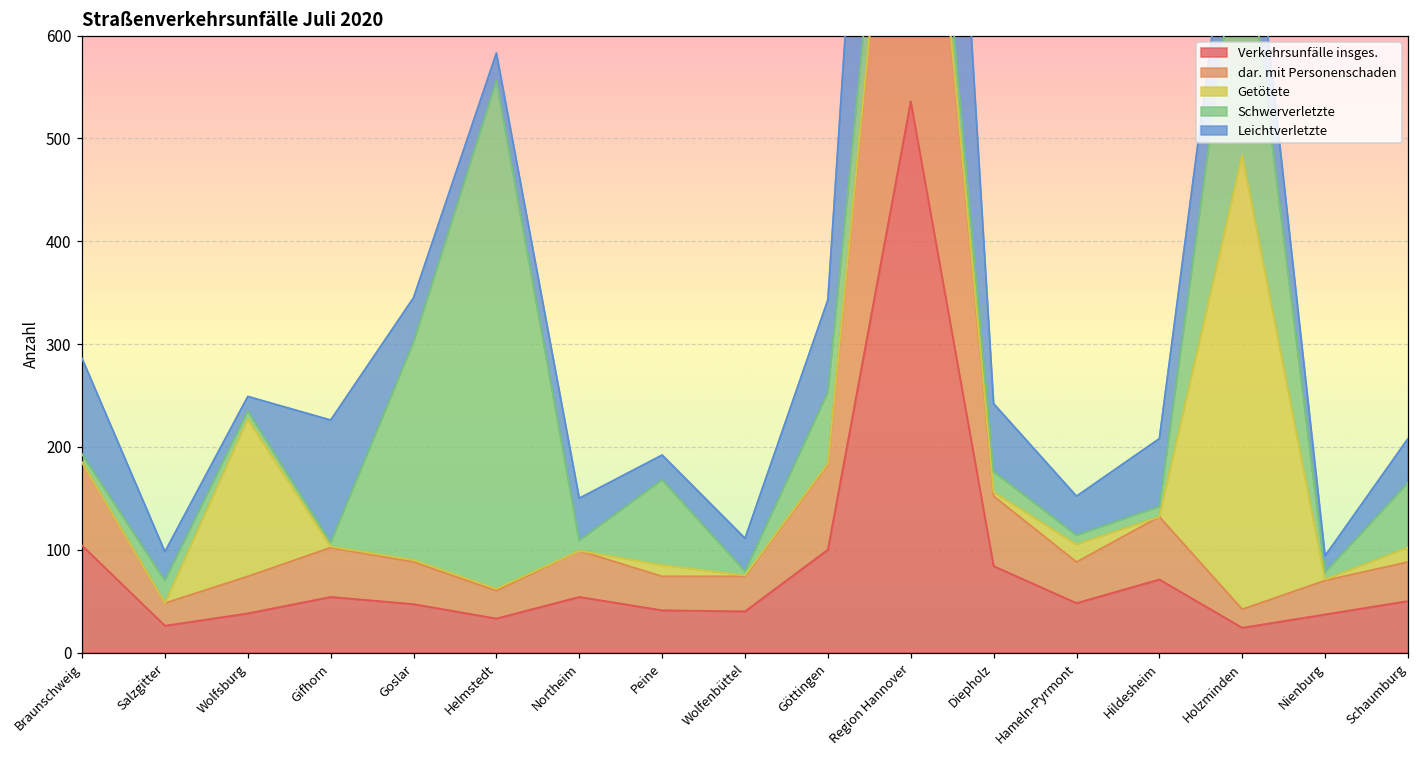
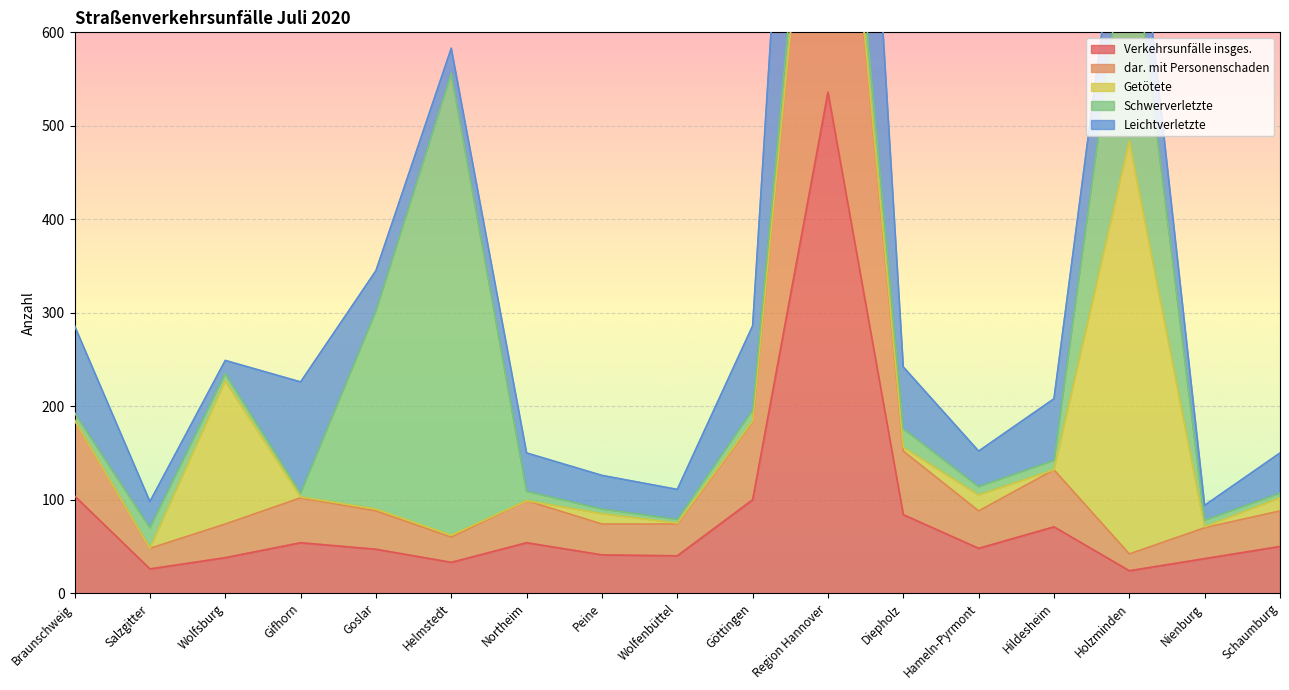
Schwerverletzte, Peine: 80 -> 10
Leichtverletzte, Peine: 20 -> 40
Schwerverletzte, Göttingen: 70 -> 10
Schwerverletzte, Schaumburg: 60 -> 10
